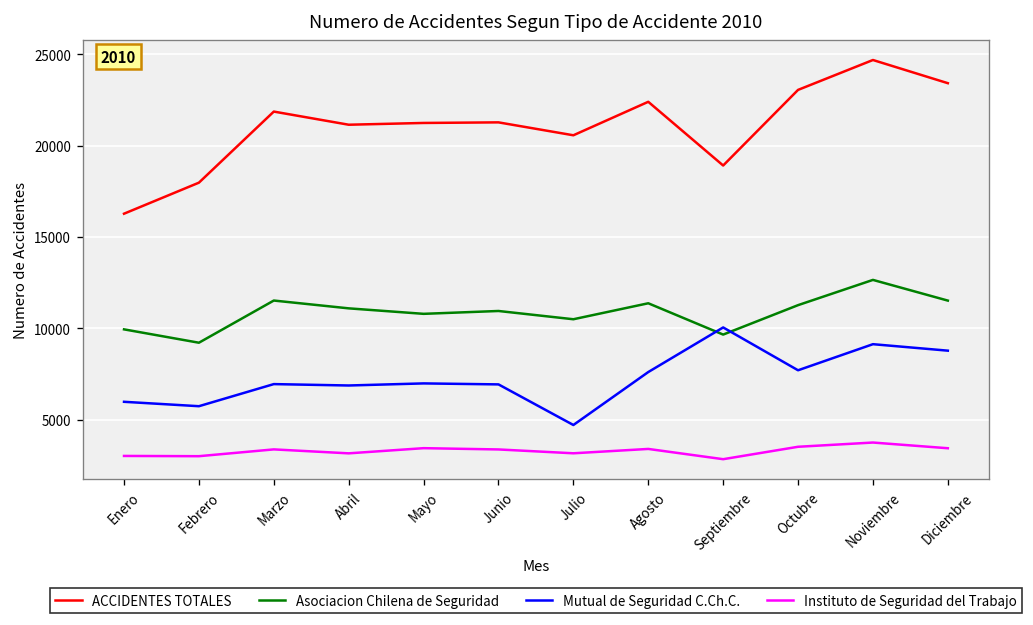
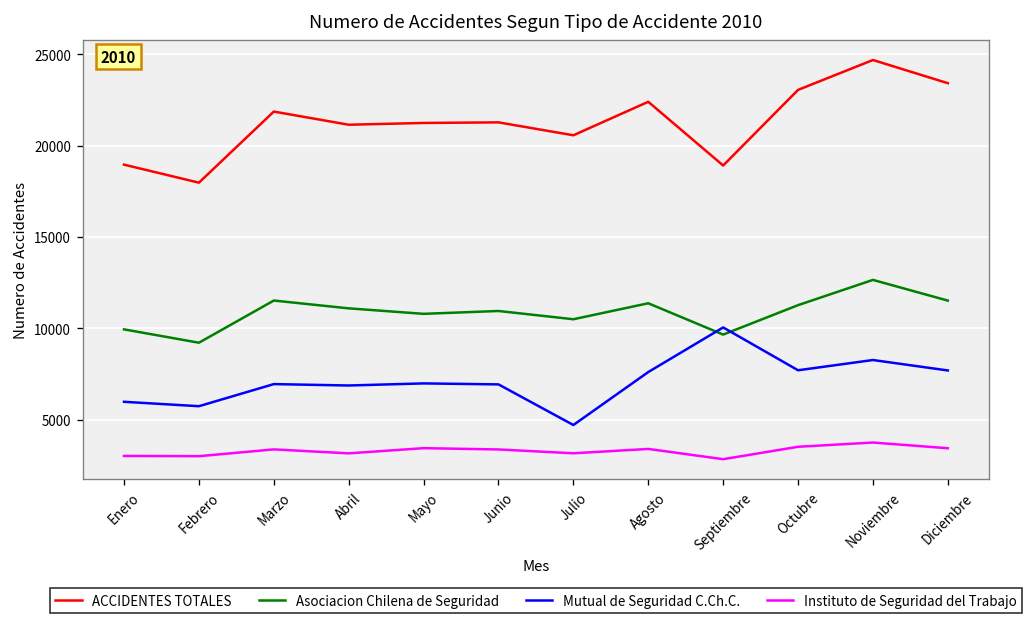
ACCIDENTES TOTALES, Enero: 16300 -> 19000
Mutual de Seguridad C.Ch.C., Noviembre: 9100 -> 8300
Mutual de Seguridad C.Ch.C., Diciembre: 8800 -> 7700
